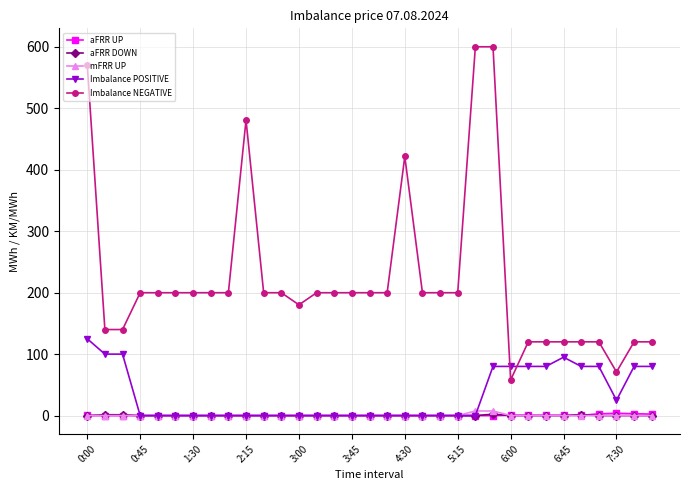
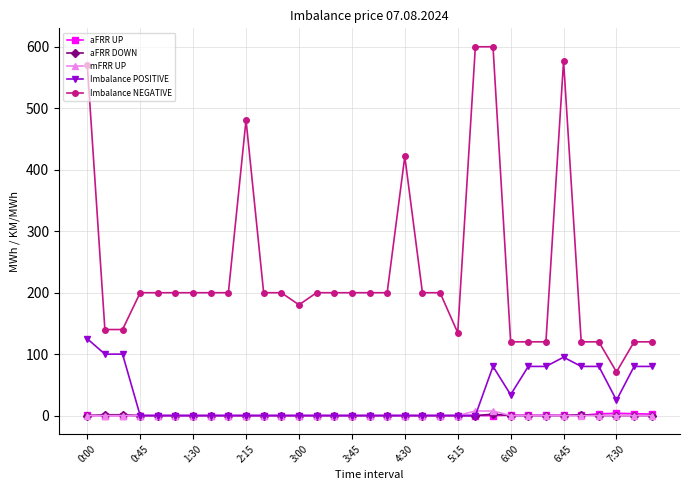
Imbalance NEGATIVE, 5:15: 200 -> 130
Imbalance POSITIVE, 6:00: 80 -> 30
Imbalance NEGATIVE, 6:00: 60 -> 120
Imbalance NEGATIVE, 6:45: 120 -> 580
